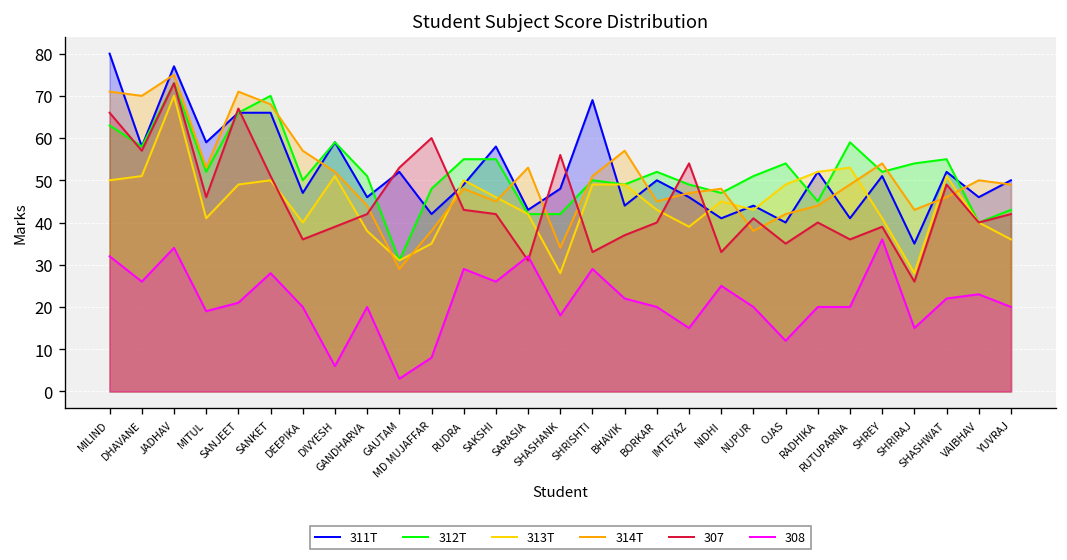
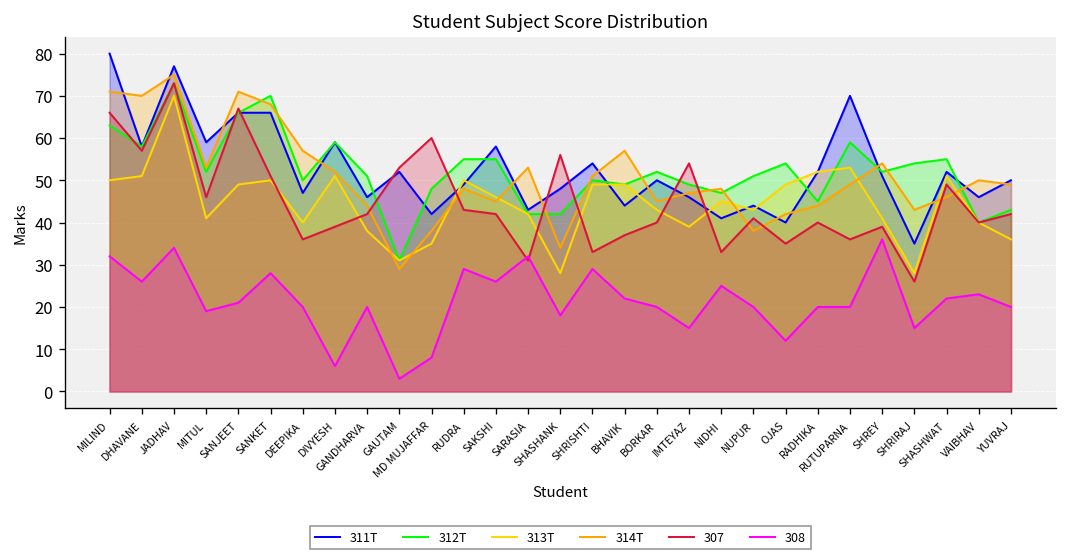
311T, SHRISHTI: 69 -> 54
311T, RUTUPARNA: 41 -> 70
